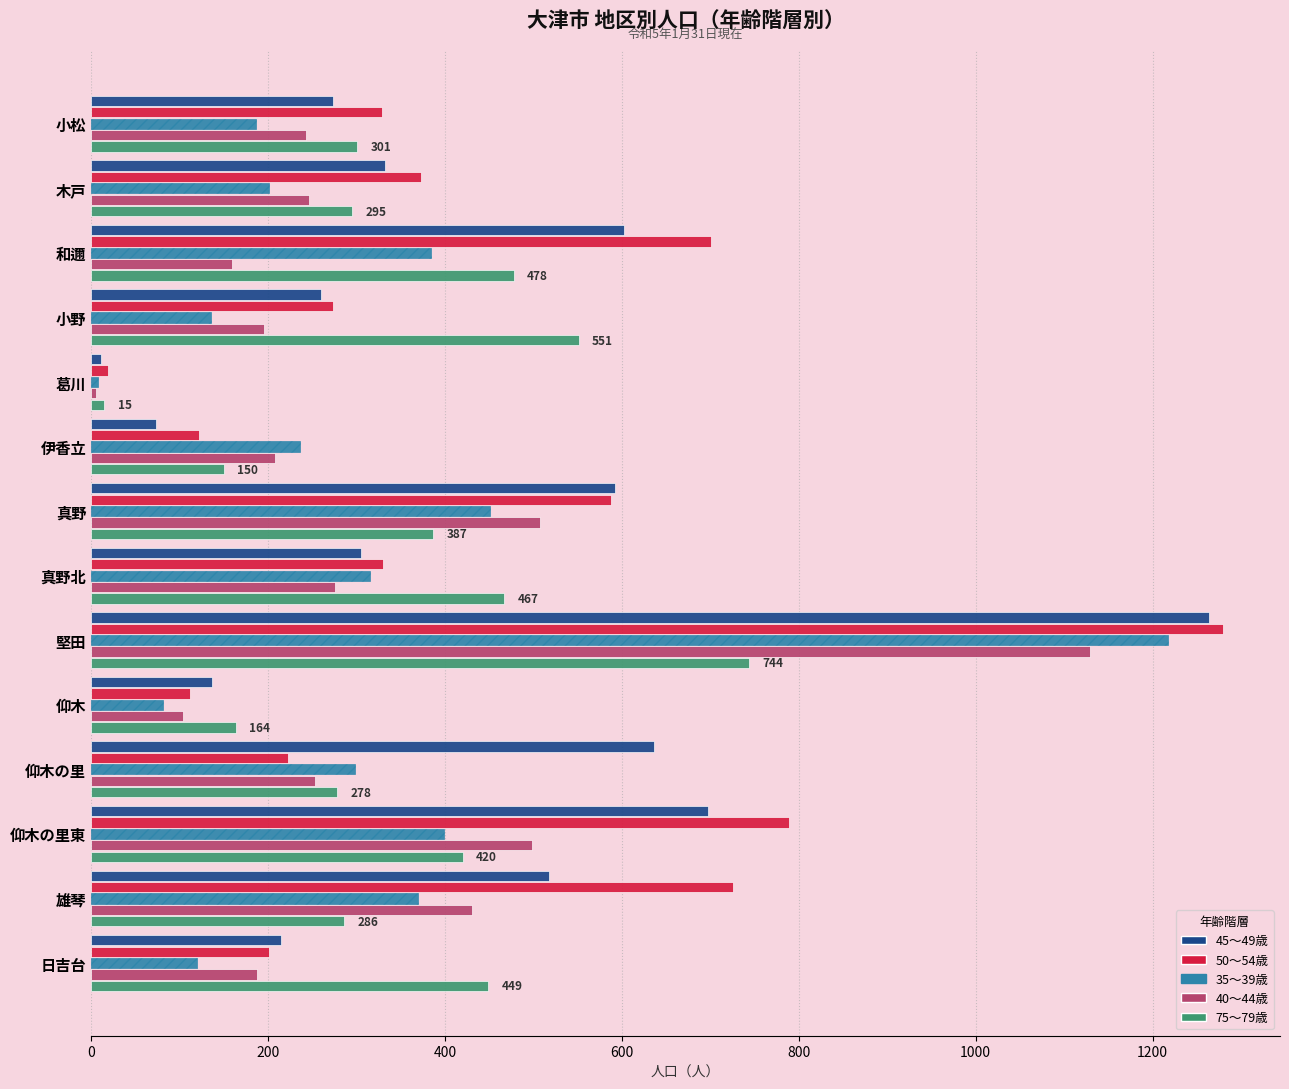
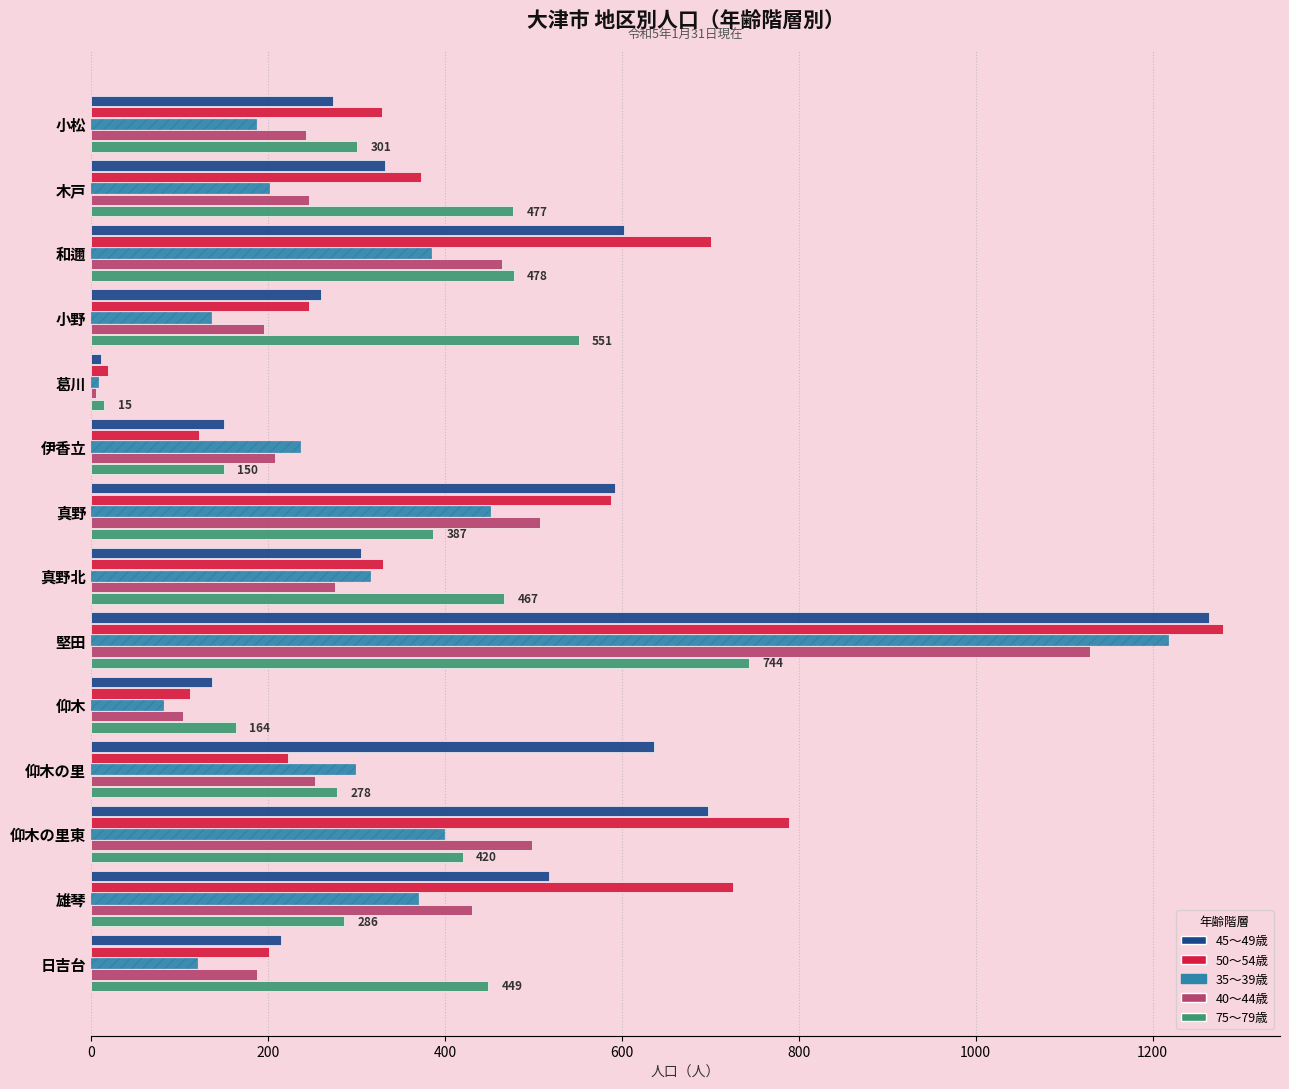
75～79歳, 木戸: 295 -> 477
40～44歳, 和邇: 160 -> 460
50～54歳, 小野: 270 -> 250
45～49歳, 伊香立: 70 -> 150
